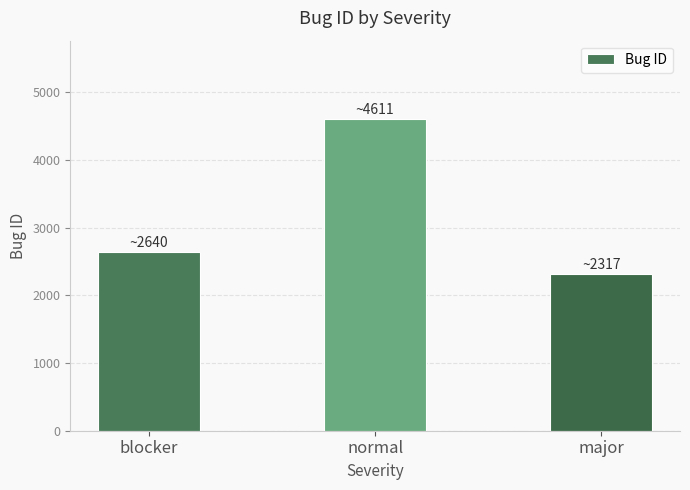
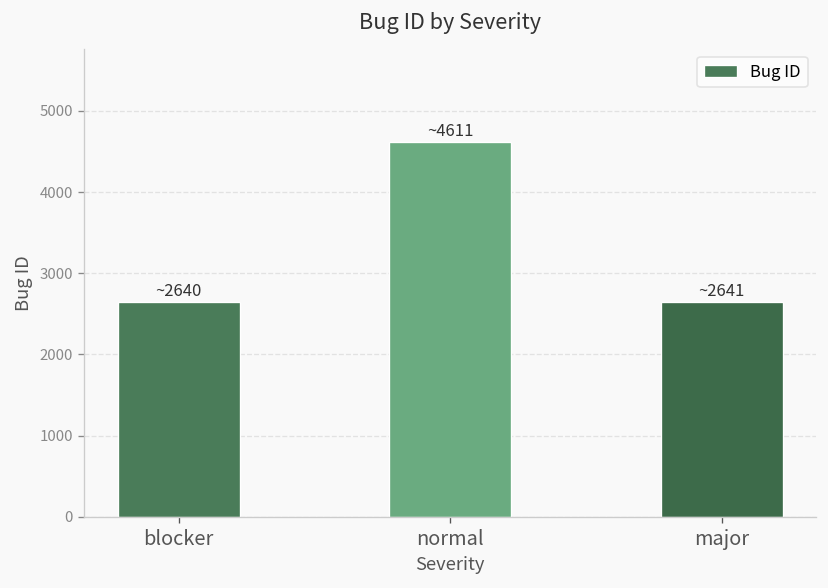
major: 2317 -> 2641
